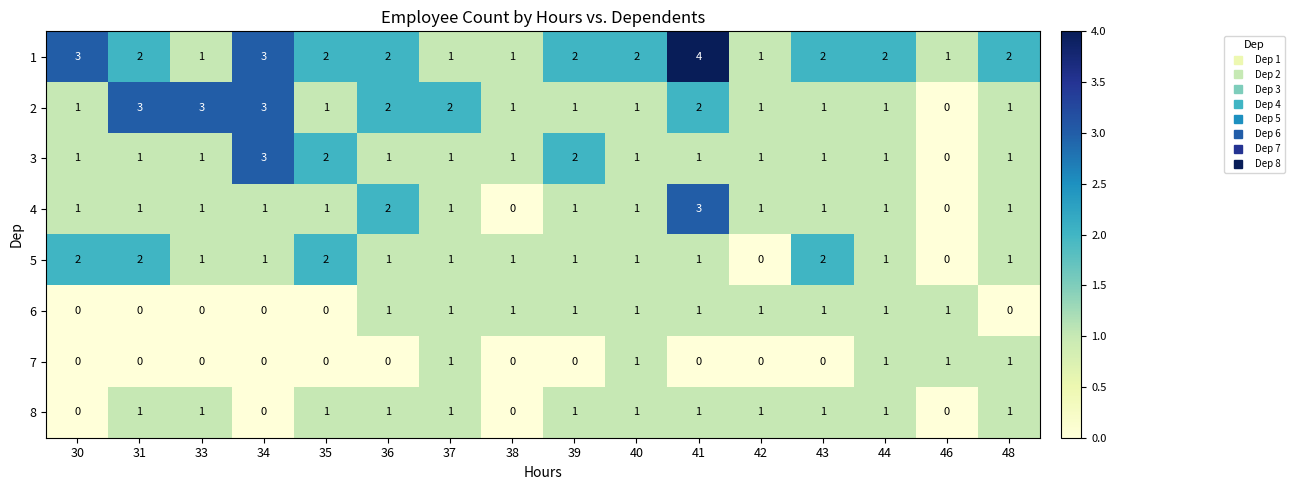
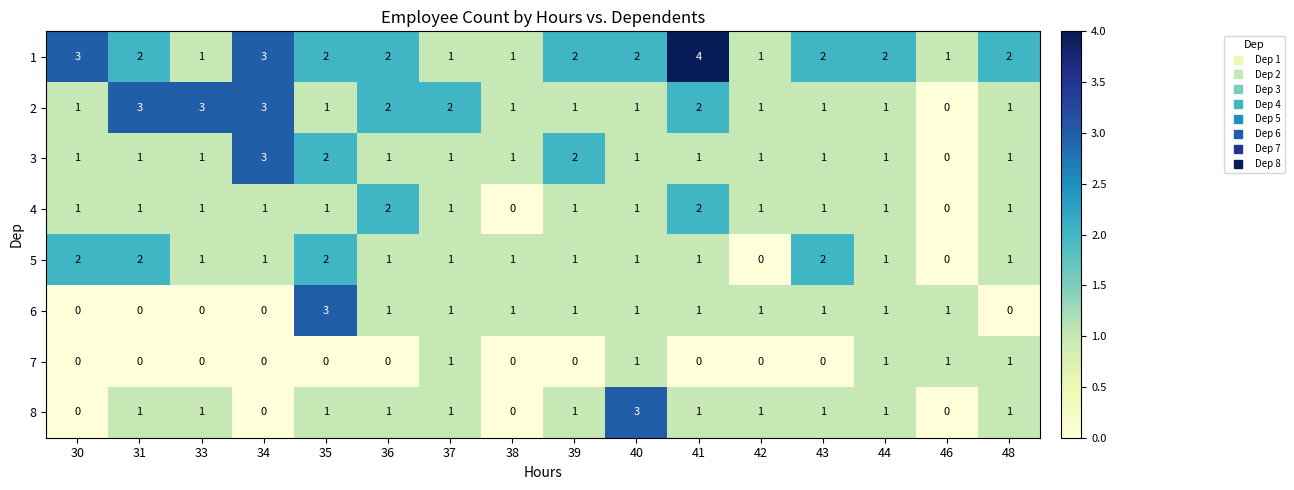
4, 41: 3 -> 2
6, 35: 0 -> 3
8, 40: 1 -> 3
